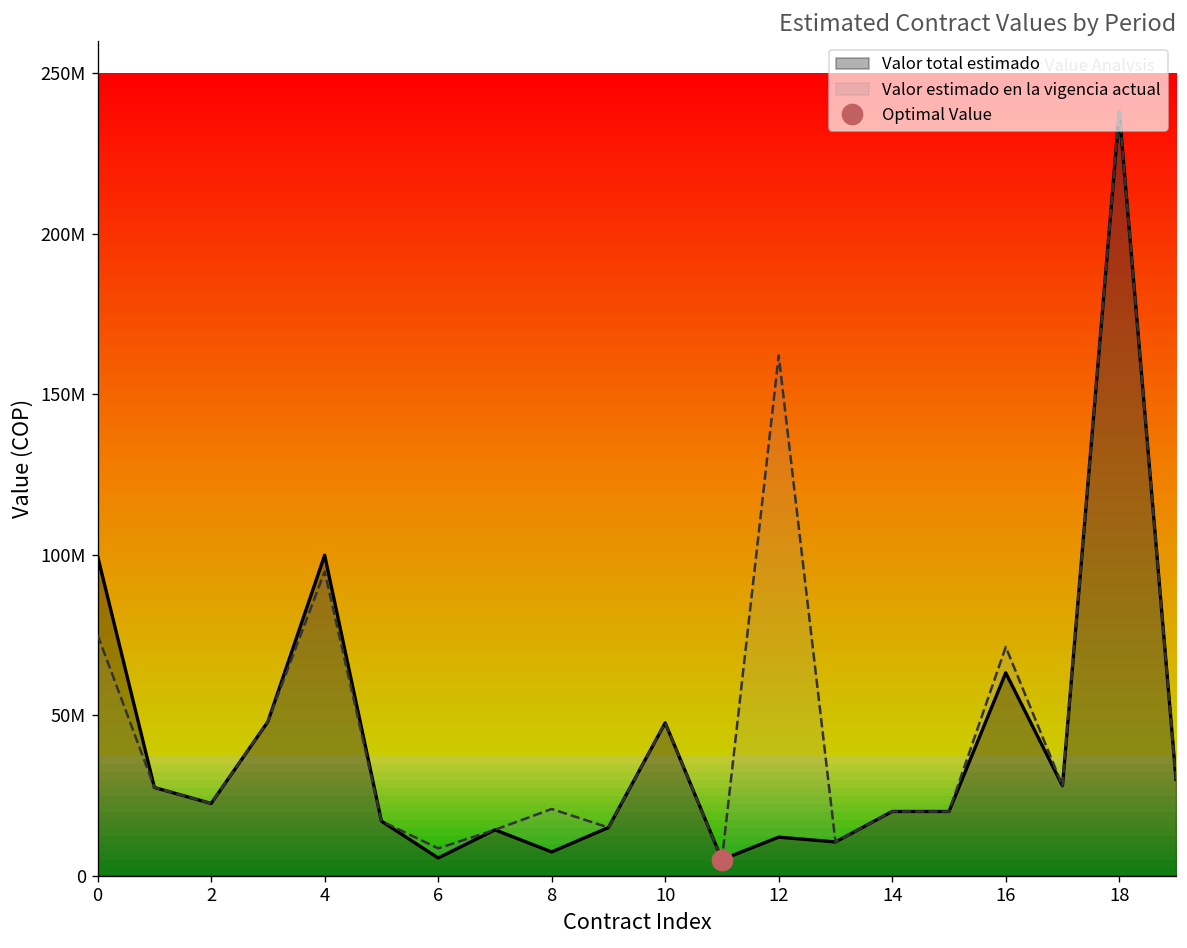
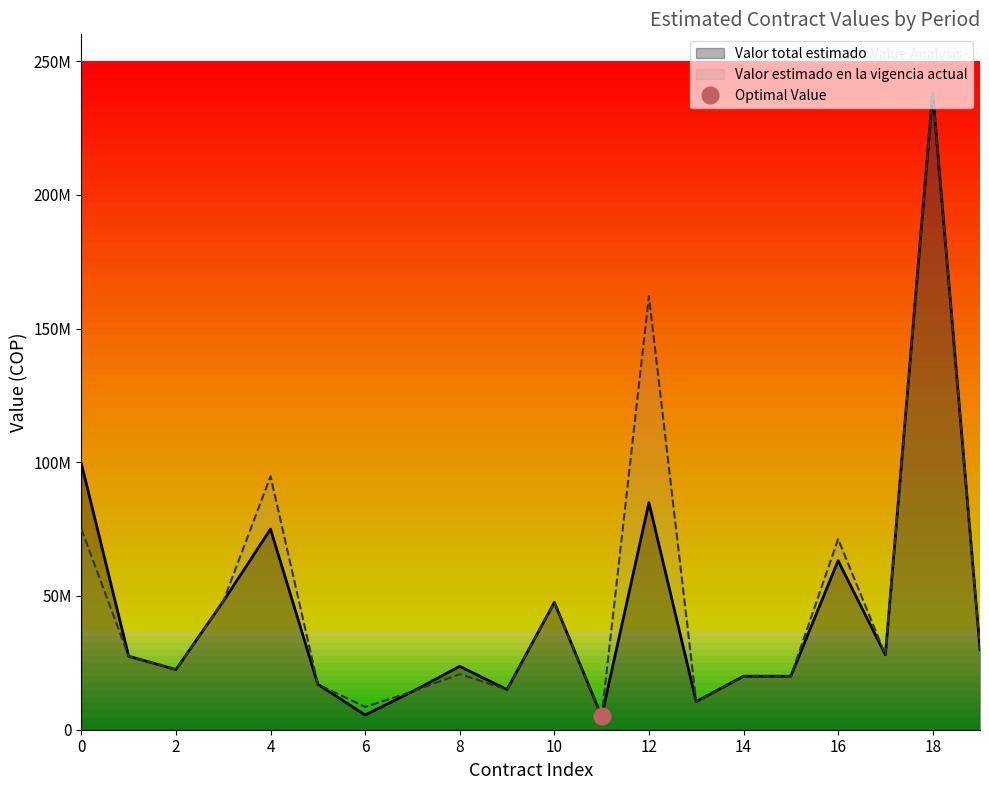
Valor total estimado, 4: 100000000 -> 75000000
Valor total estimado, 8: 7000000 -> 24000000
Valor total estimado, 12: 12000000 -> 85000000
